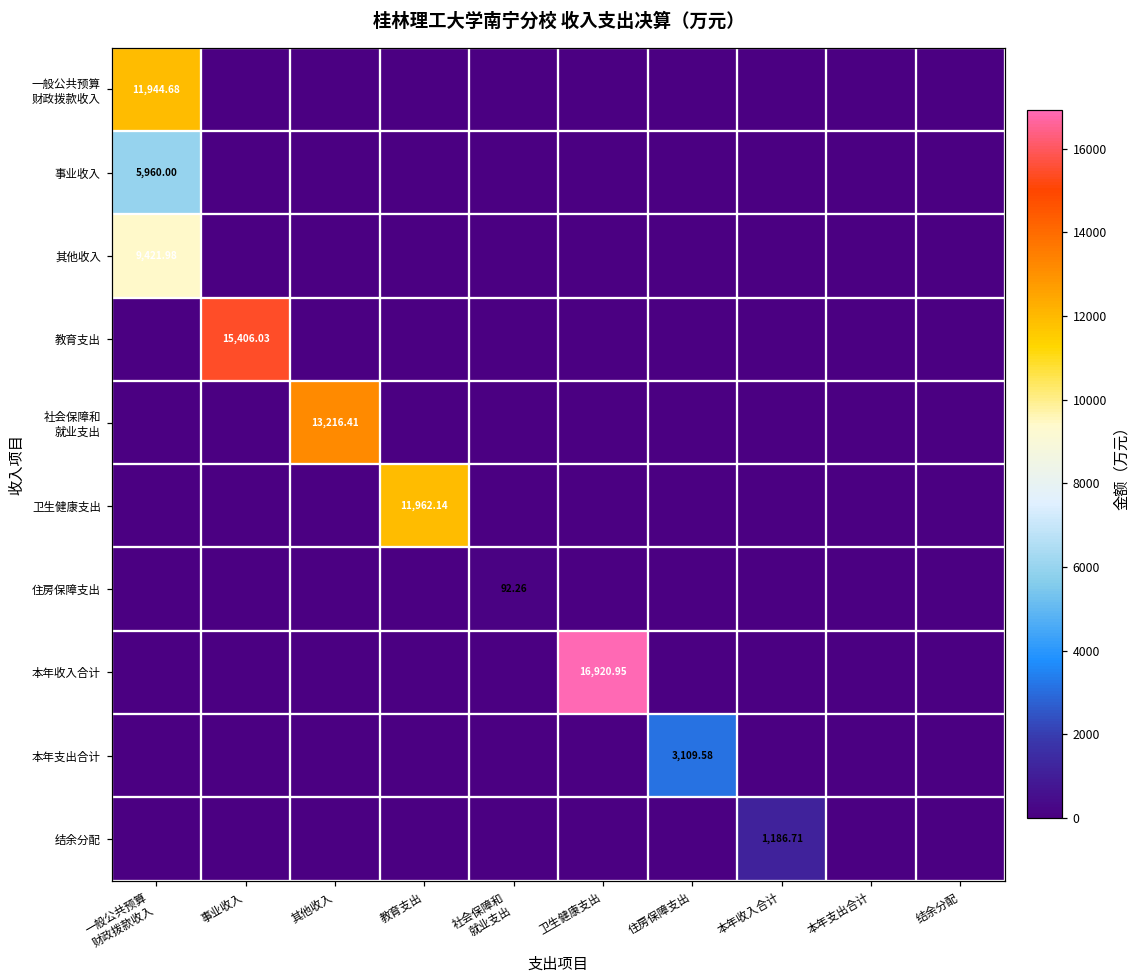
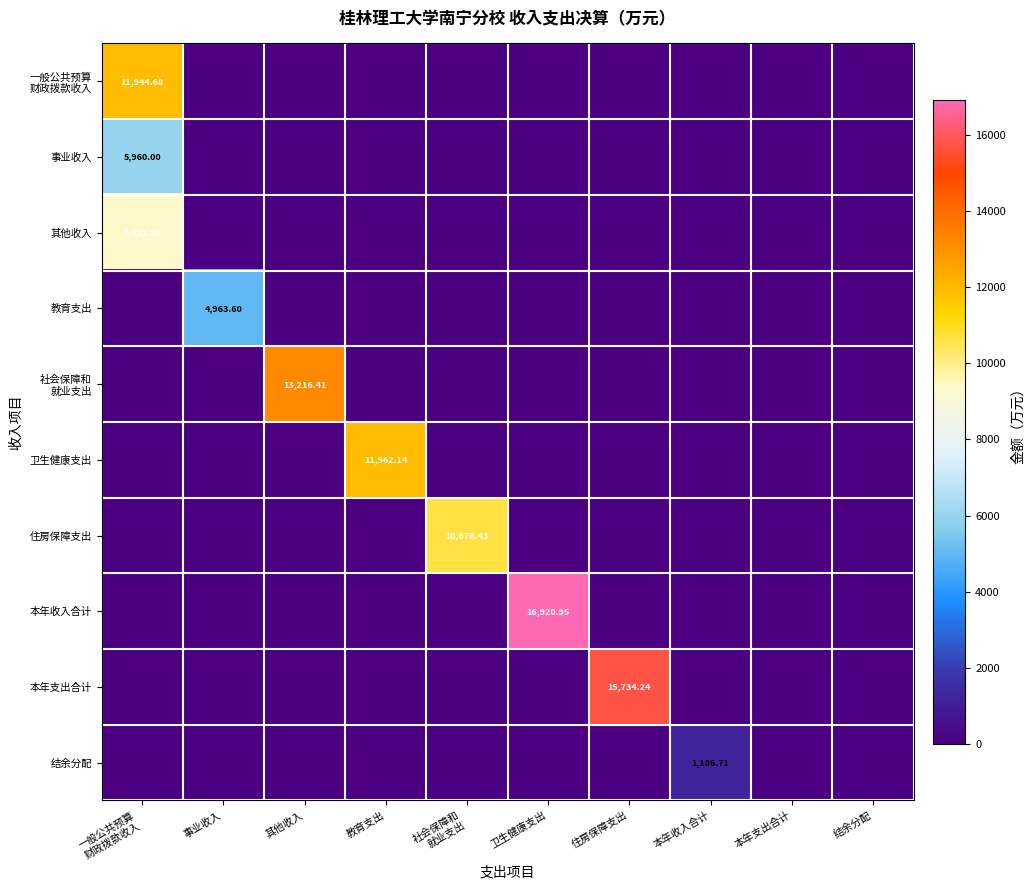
教育支出, 事业收入: 15,406.03 -> 4,963.60
住房保障支出, 社会保障和 就业支出: 92.26 -> 10,676.43
本年支出合计, 住房保障支出: 3,109.58 -> 15,734.24
